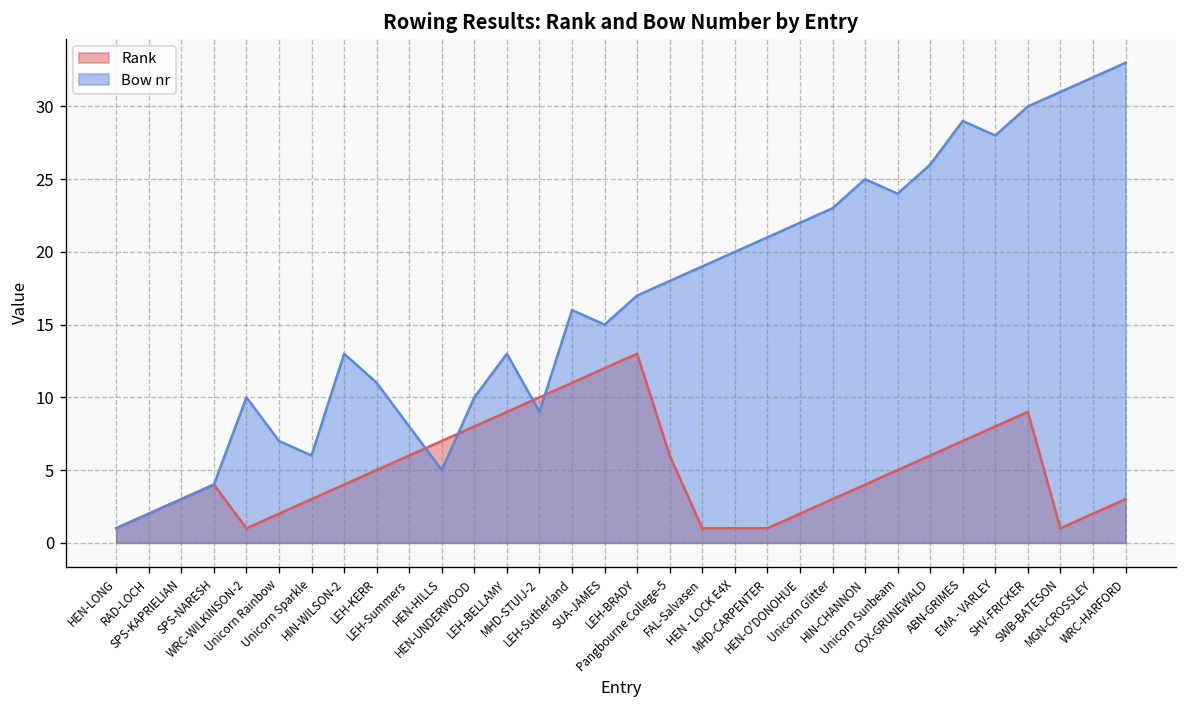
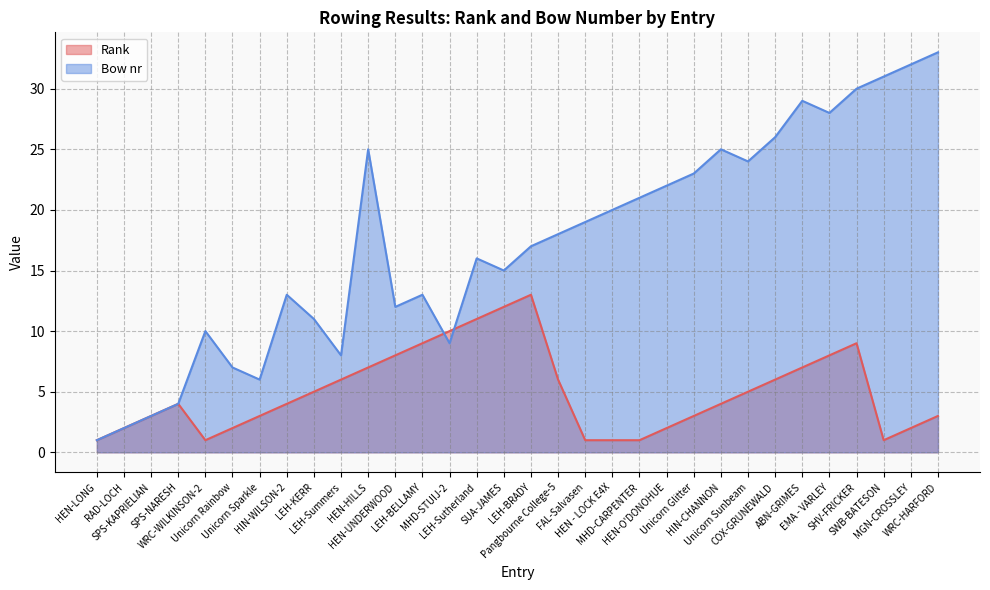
Bow nr, HEN-HILLS: 5 -> 25
Bow nr, HEN-UNDERWOOD: 10 -> 12
